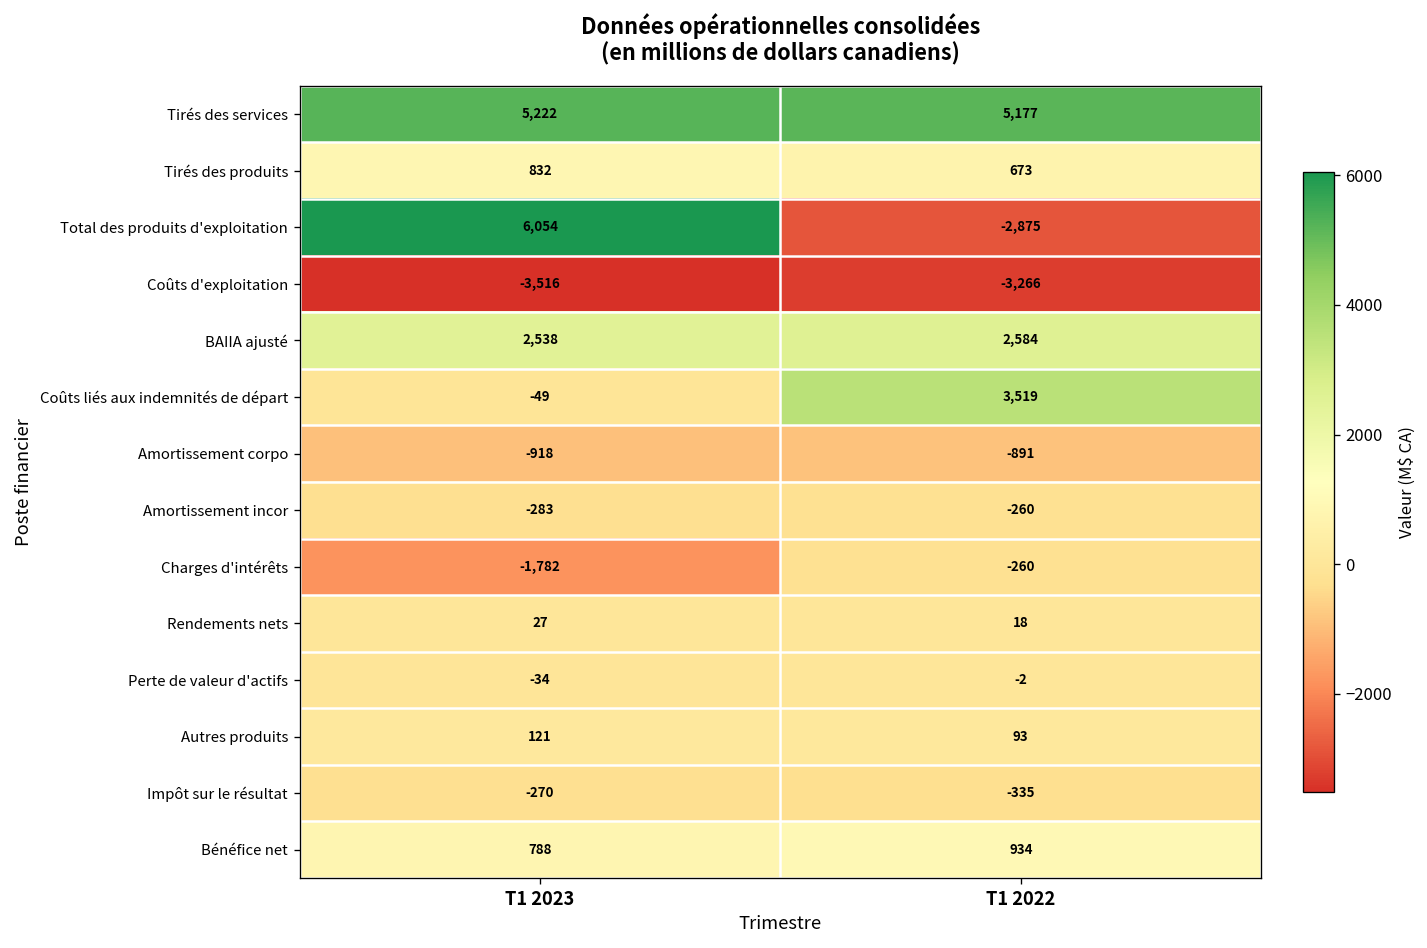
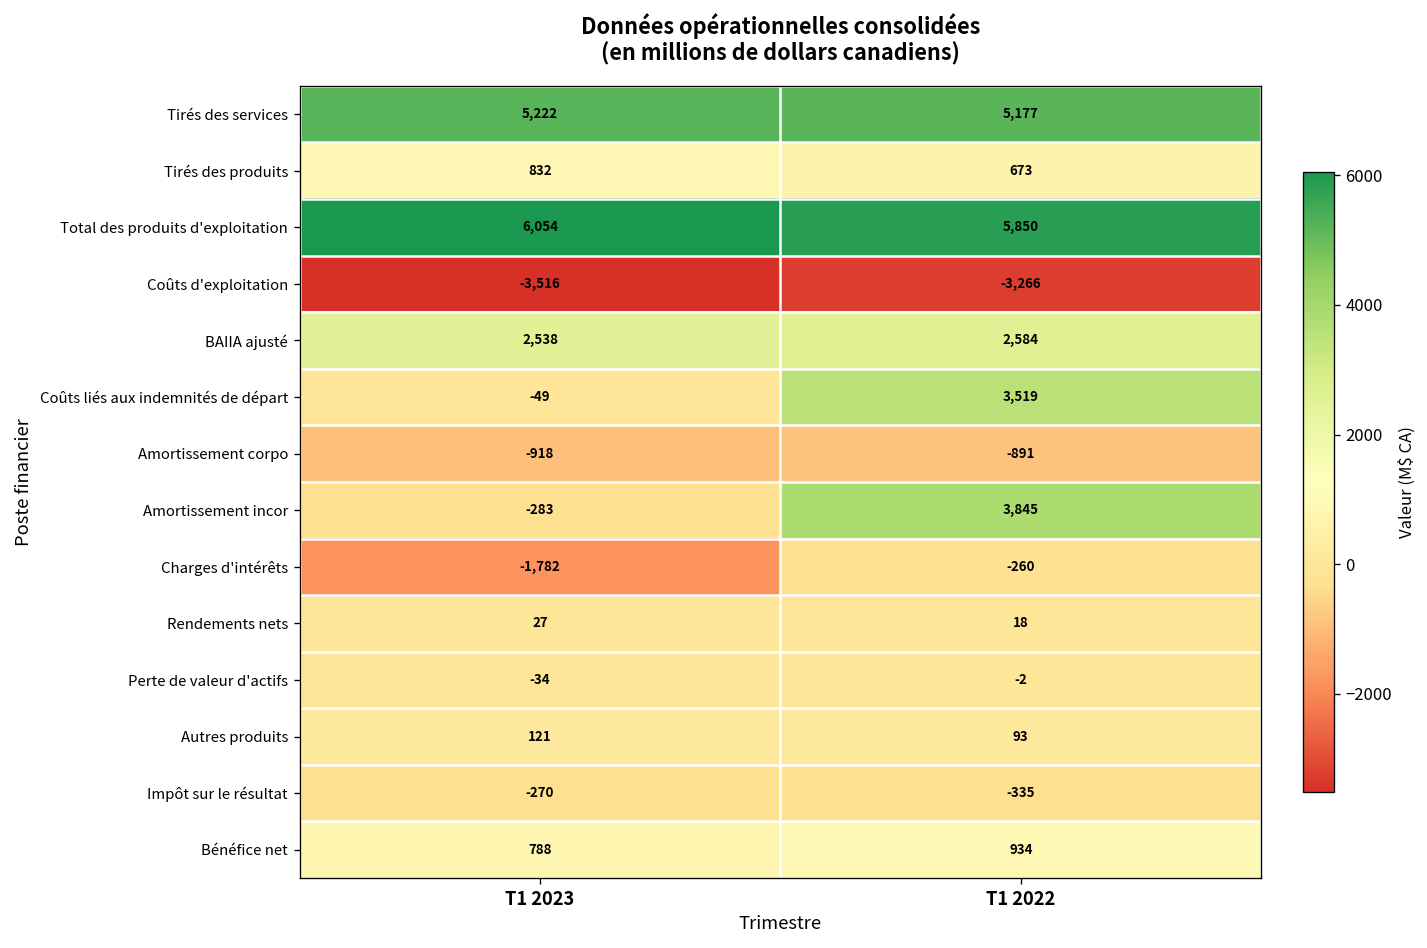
Total des produits d'exploitation, T1 2022: -2,875 -> 5,850
Amortissement incor, T1 2022: -260 -> 3,845
